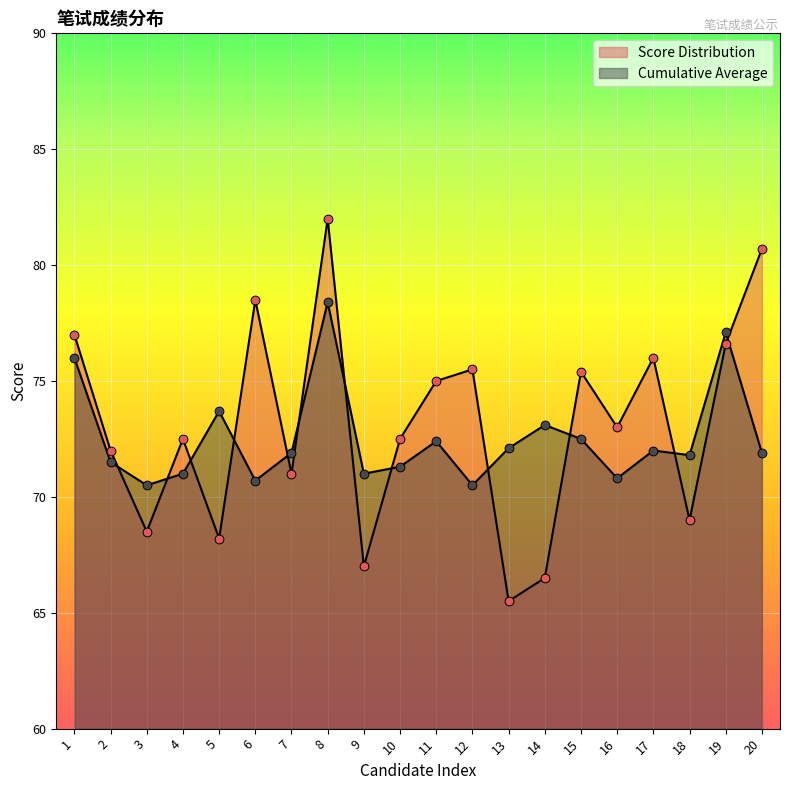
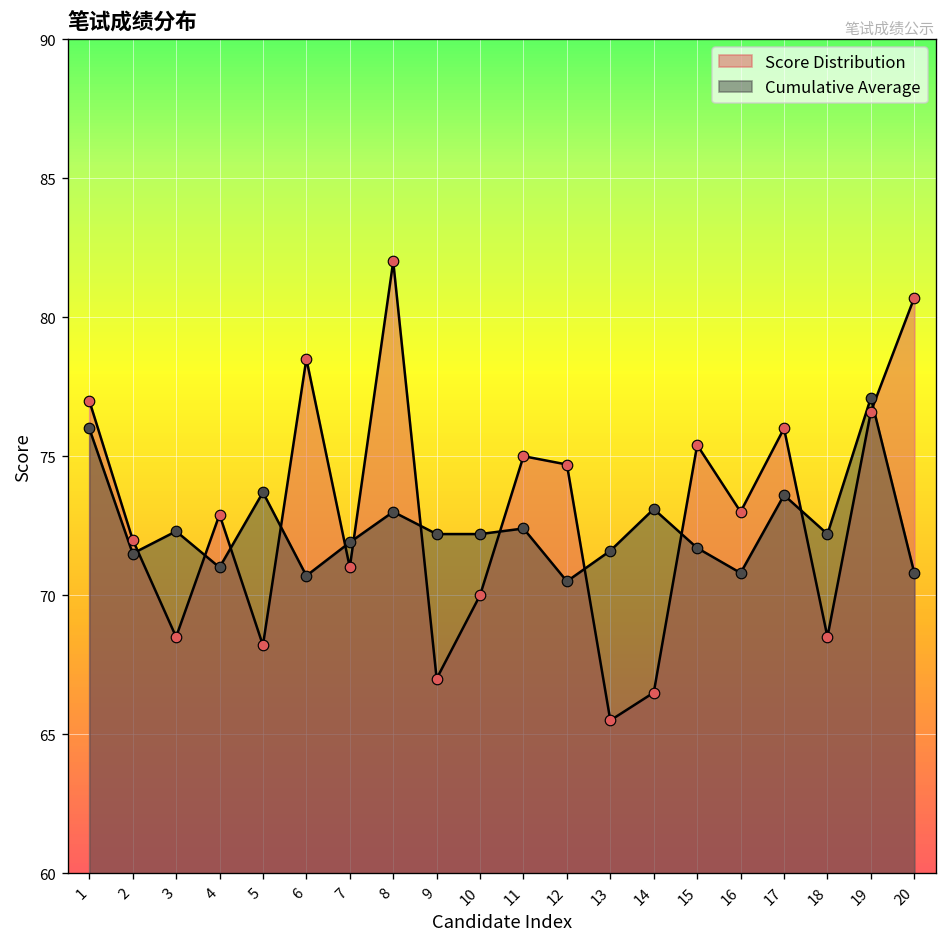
Cumulative Average, 3: 70.5 -> 72.3
Score Distribution, 4: 72.5 -> 72.9
Cumulative Average, 8: 78.4 -> 73.0
Cumulative Average, 9: 71.0 -> 72.2
Score Distribution, 10: 72.5 -> 70.0
Cumulative Average, 10: 71.3 -> 72.2
Score Distribution, 12: 75.5 -> 74.7
Cumulative Average, 13: 72.1 -> 71.6
Cumulative Average, 15: 72.5 -> 71.7
Cumulative Average, 17: 72.0 -> 73.6
Score Distribution, 18: 69.0 -> 68.5
Cumulative Average, 18: 71.8 -> 72.2
Cumulative Average, 20: 71.9 -> 70.8
